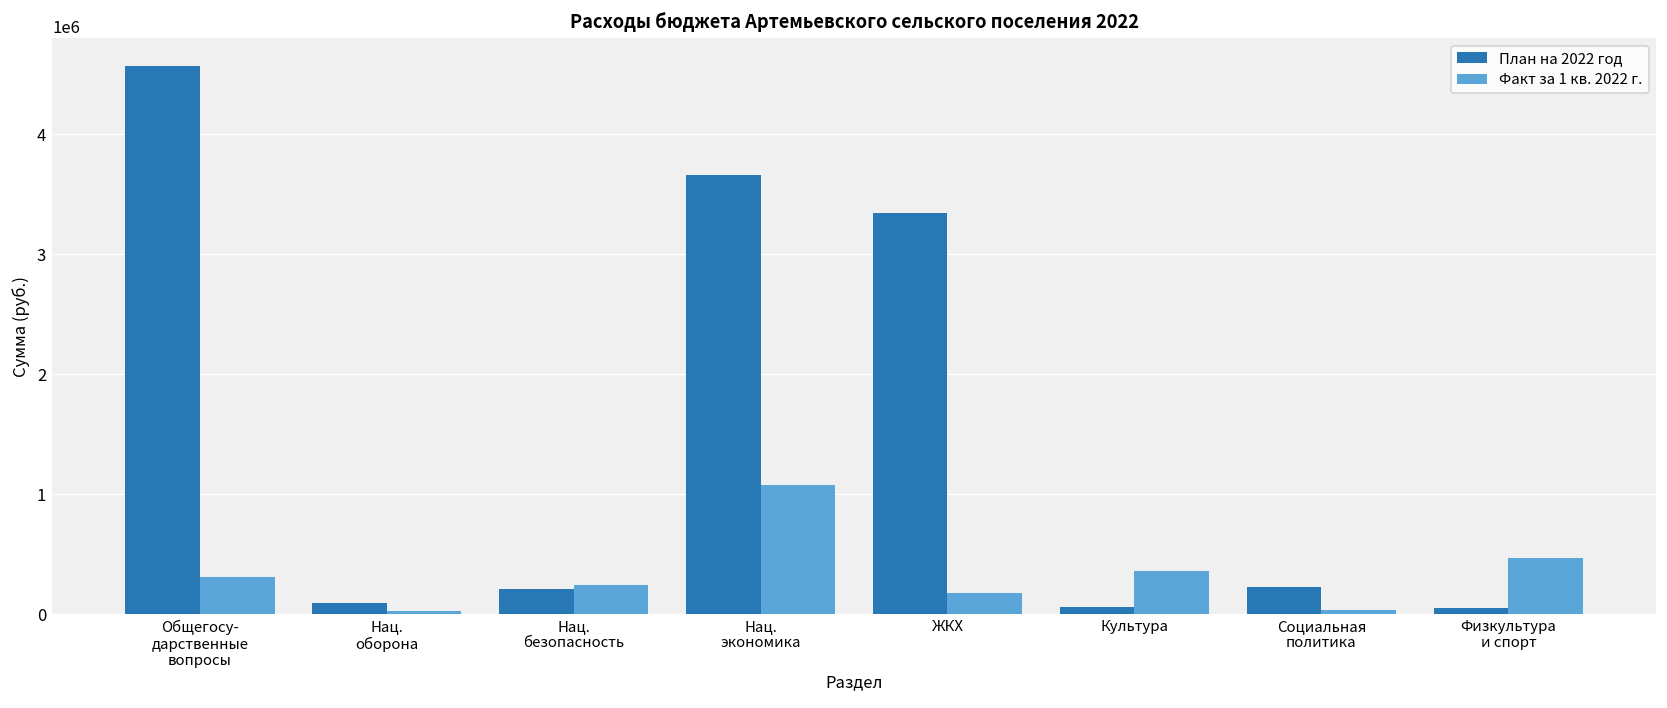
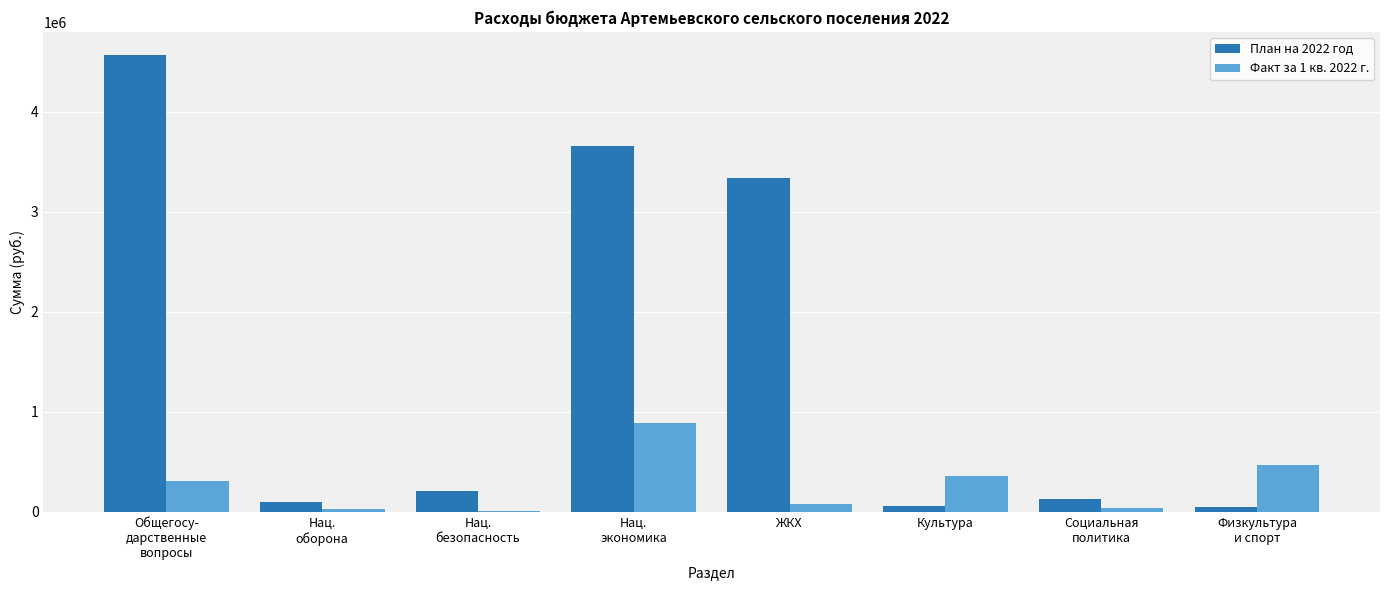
Факт за 1 кв. 2022 г., Нац. безопасность: 200000 -> 0
Факт за 1 кв. 2022 г., Нац. экономика: 1100000 -> 900000
Факт за 1 кв. 2022 г., ЖКХ: 200000 -> 100000
План на 2022 год, Социальная политика: 200000 -> 100000
